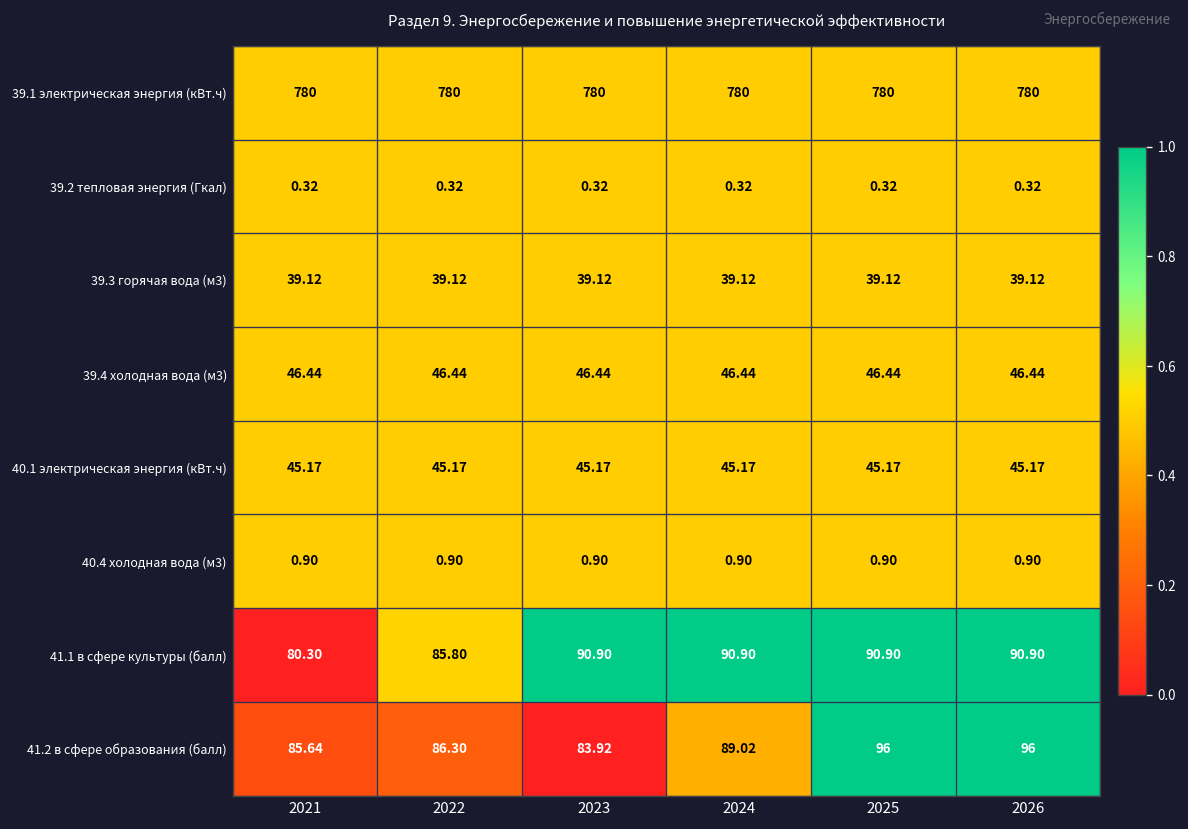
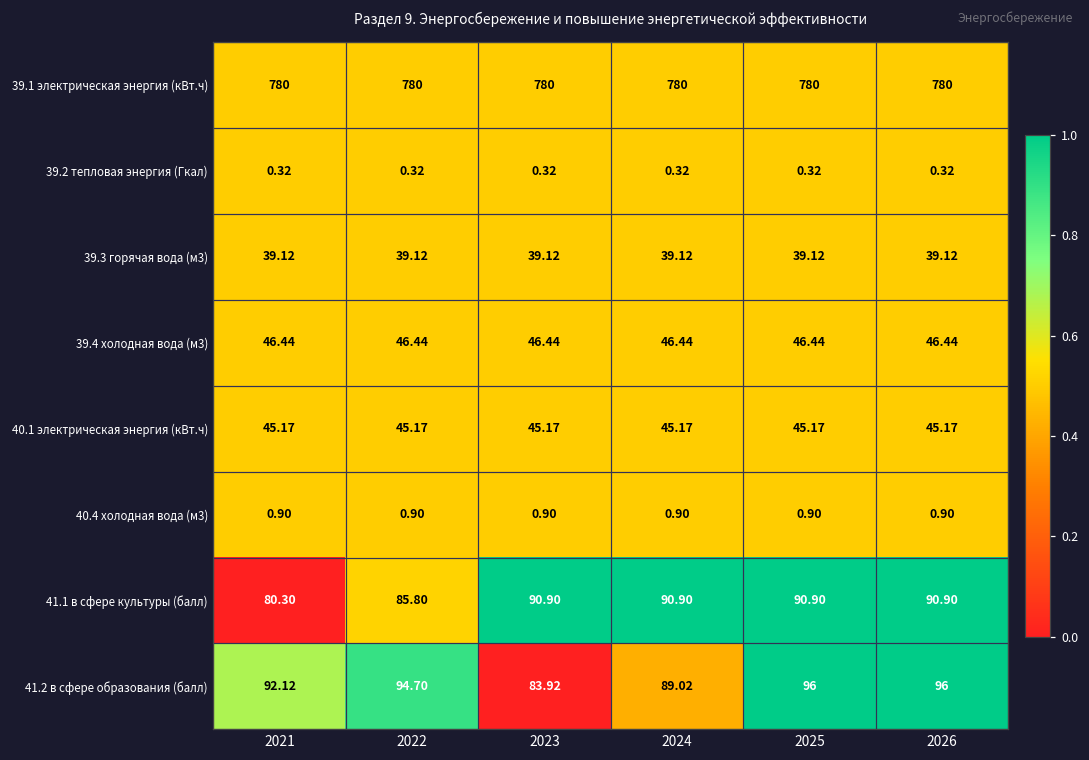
41.2 в сфере образования (балл), 2021: 85.64 -> 92.12
41.2 в сфере образования (балл), 2022: 86.30 -> 94.70
